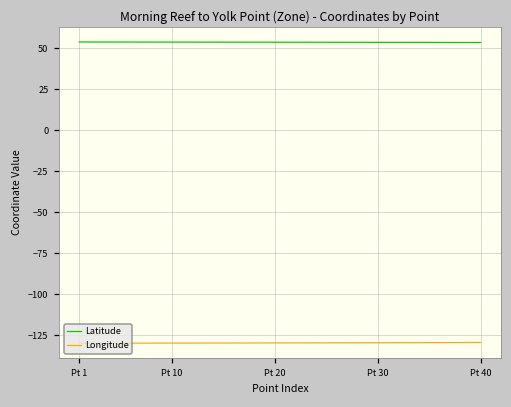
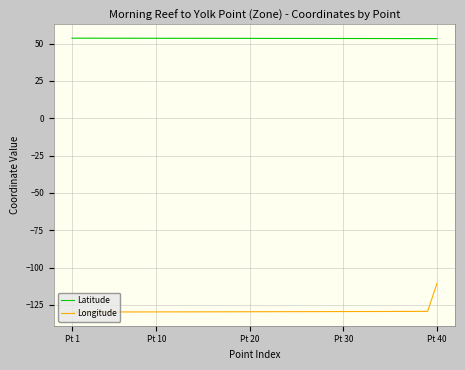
Longitude, Pt 40: -129 -> -111
